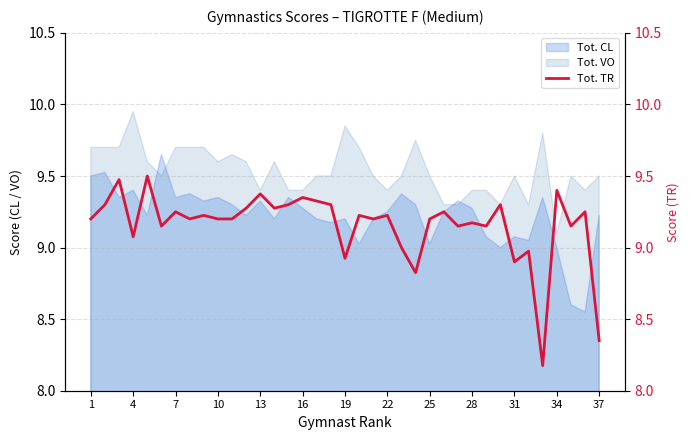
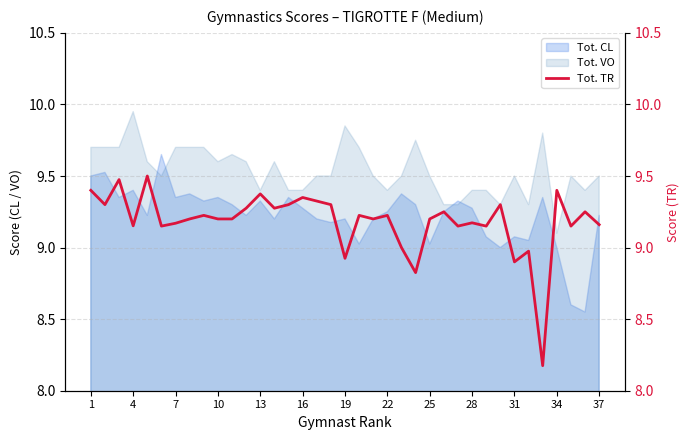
Tot. TR, 1: 9.2 -> 9.4
Tot. TR, 4: 9.08 -> 9.15
Tot. TR, 7: 9.25 -> 9.17
Tot. TR, 37: 8.35 -> 9.16
